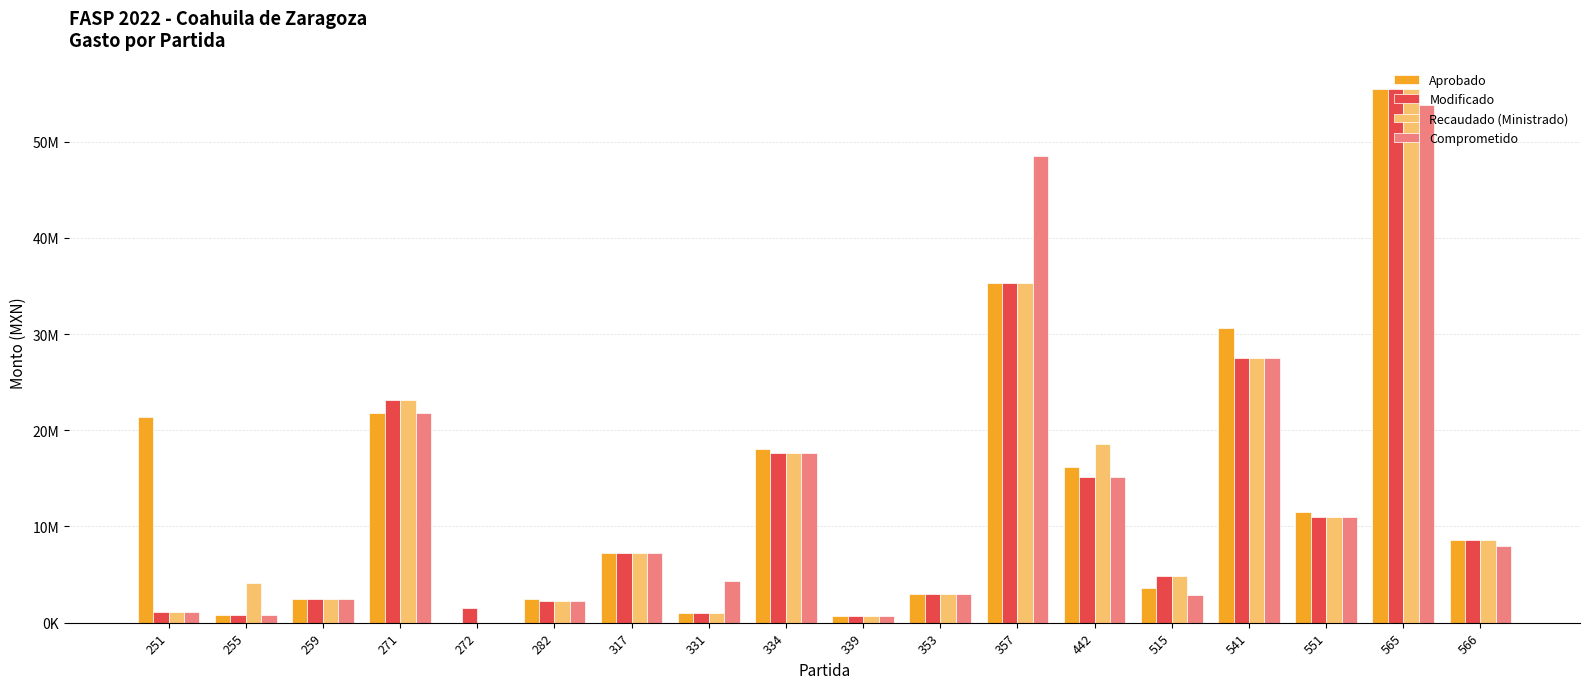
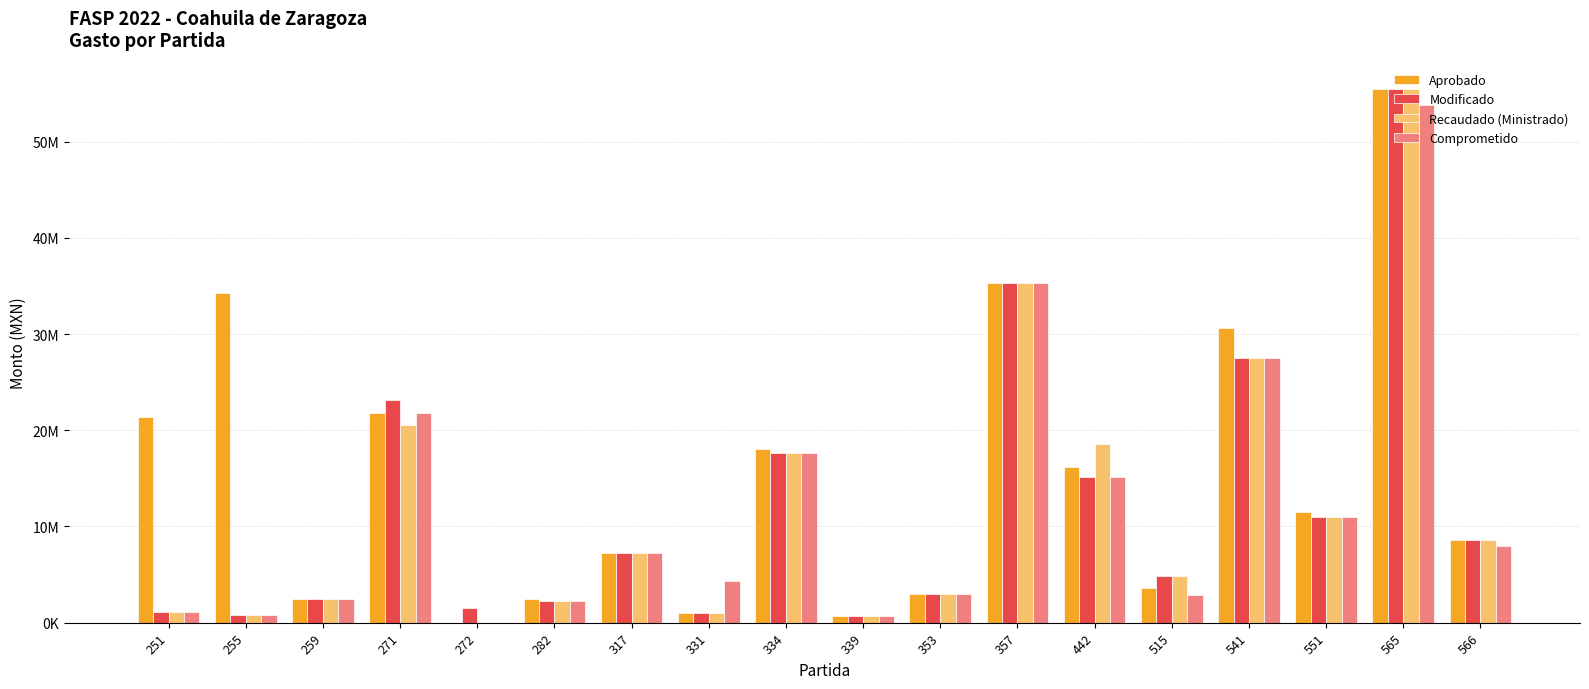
Aprobado, 255: 1000000 -> 34000000
Recaudado (Ministrado), 255: 4000000 -> 1000000
Recaudado (Ministrado), 271: 23000000 -> 21000000
Comprometido, 357: 49000000 -> 35000000
